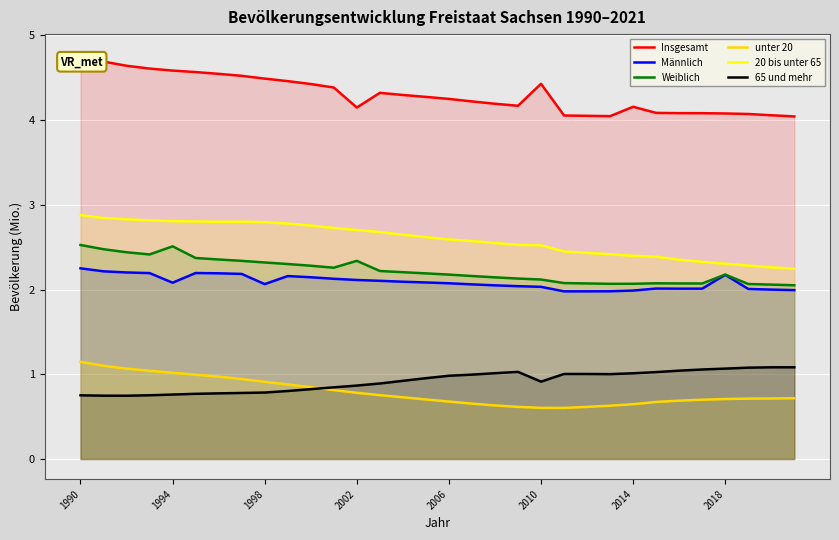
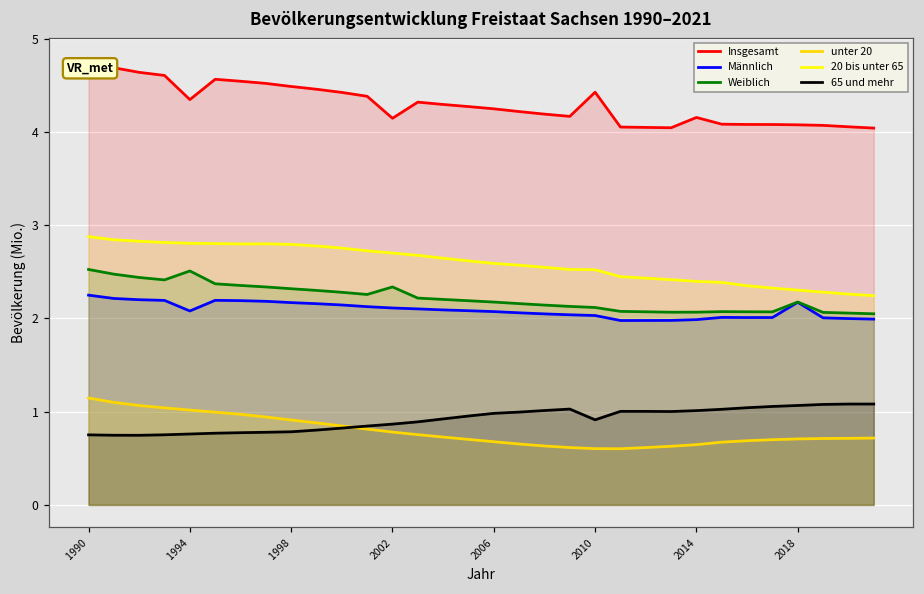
Insgesamt, 1994: 4.6 -> 4.3
Männlich, 1998: 2.1 -> 2.2
